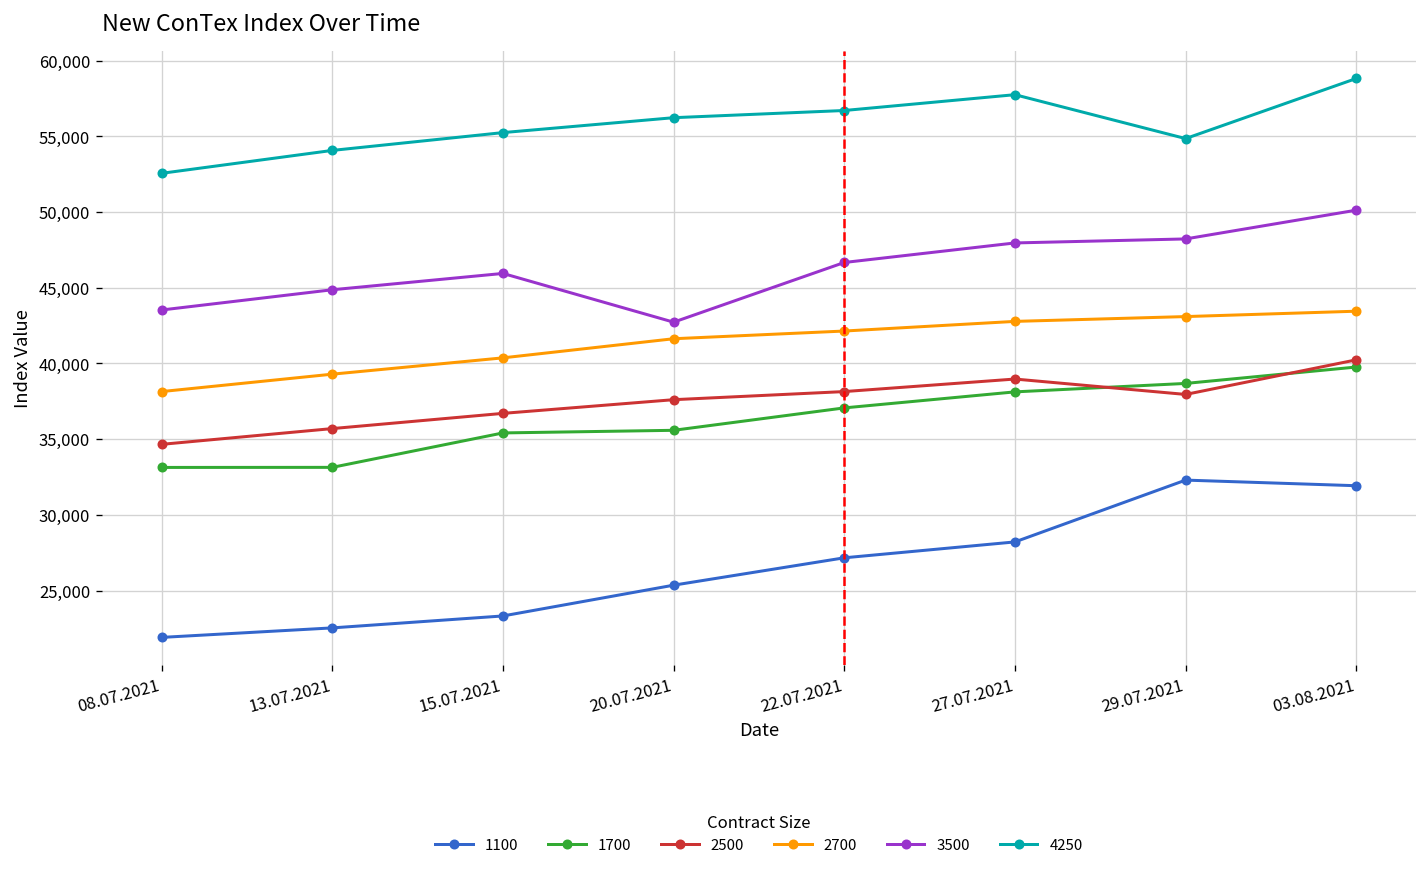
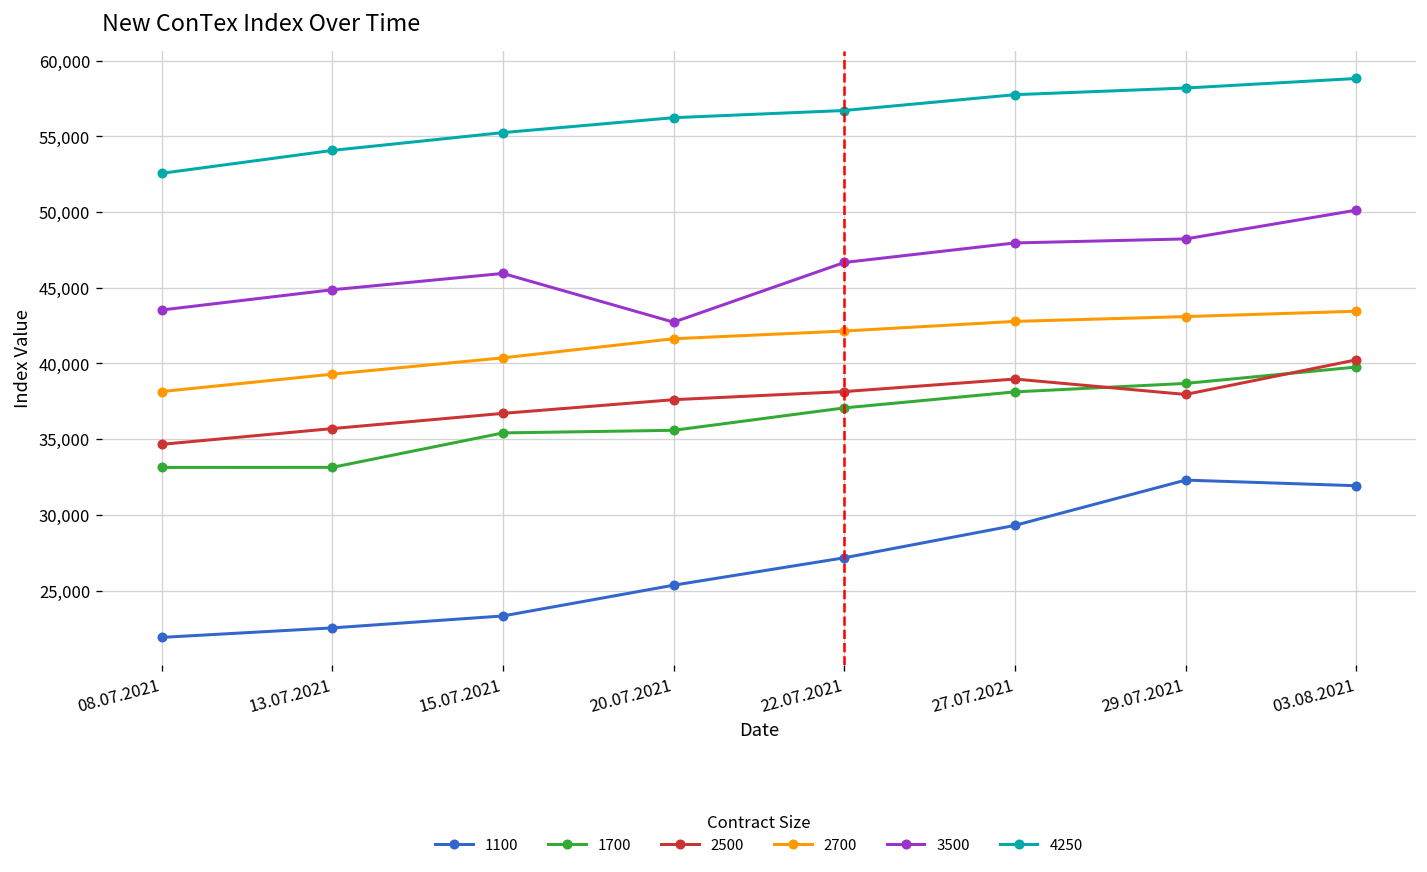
1100, 27.07.2021: 28,200 -> 29,300
4250, 29.07.2021: 54,900 -> 58,200
